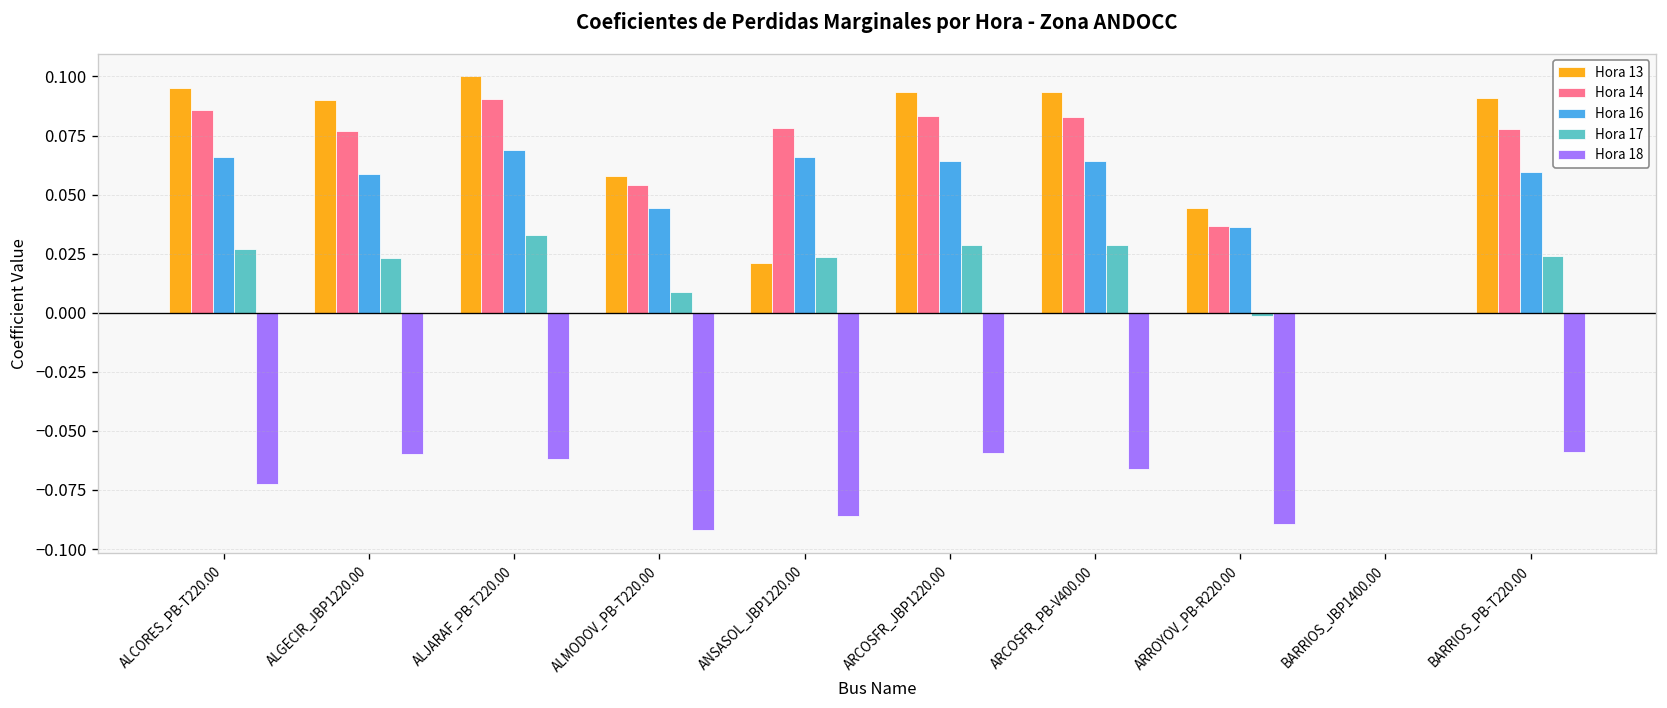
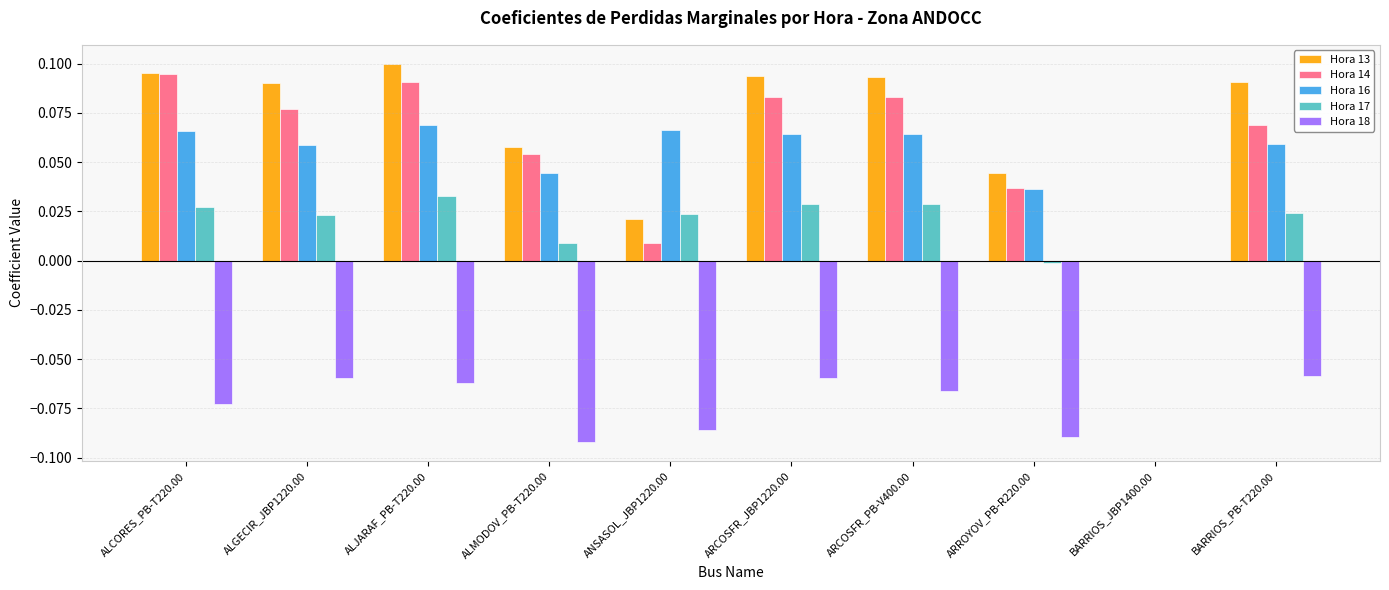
Hora 14, ALCORES_PB-T220.00: 0.086 -> 0.095
Hora 14, ANSASOL_JBP1220.00: 0.078 -> 0.009
Hora 14, BARRIOS_PB-T220.00: 0.078 -> 0.069
